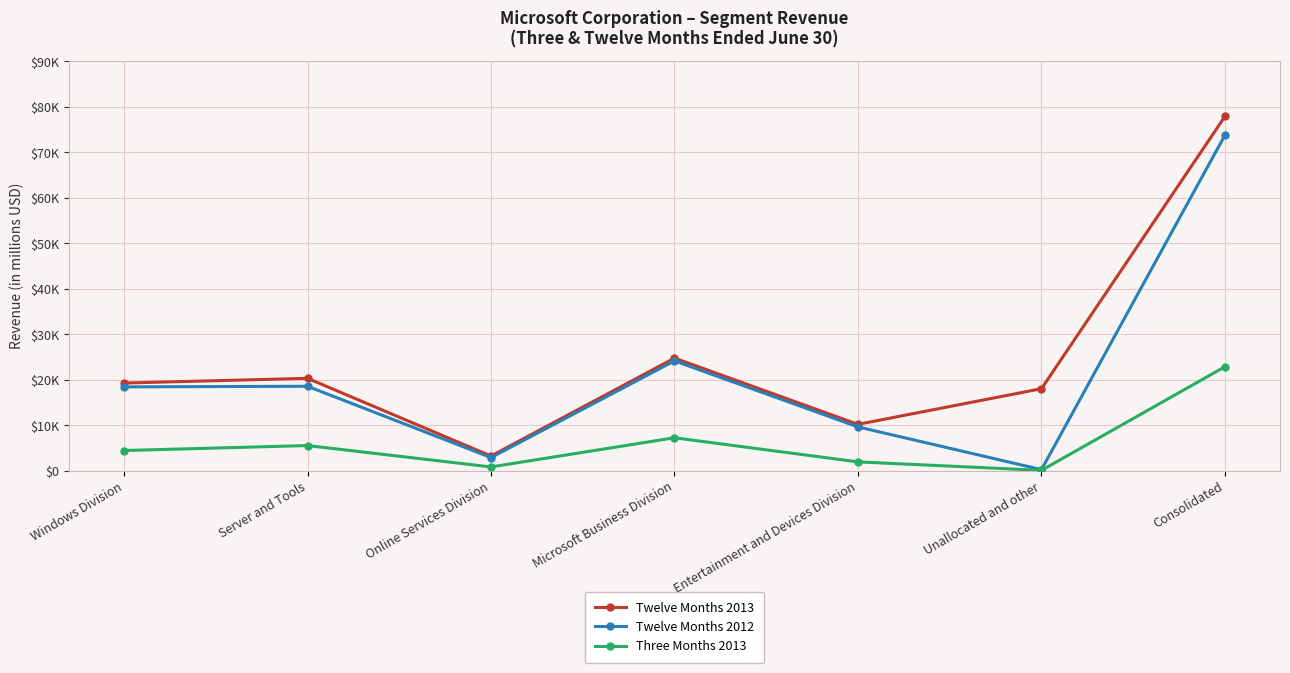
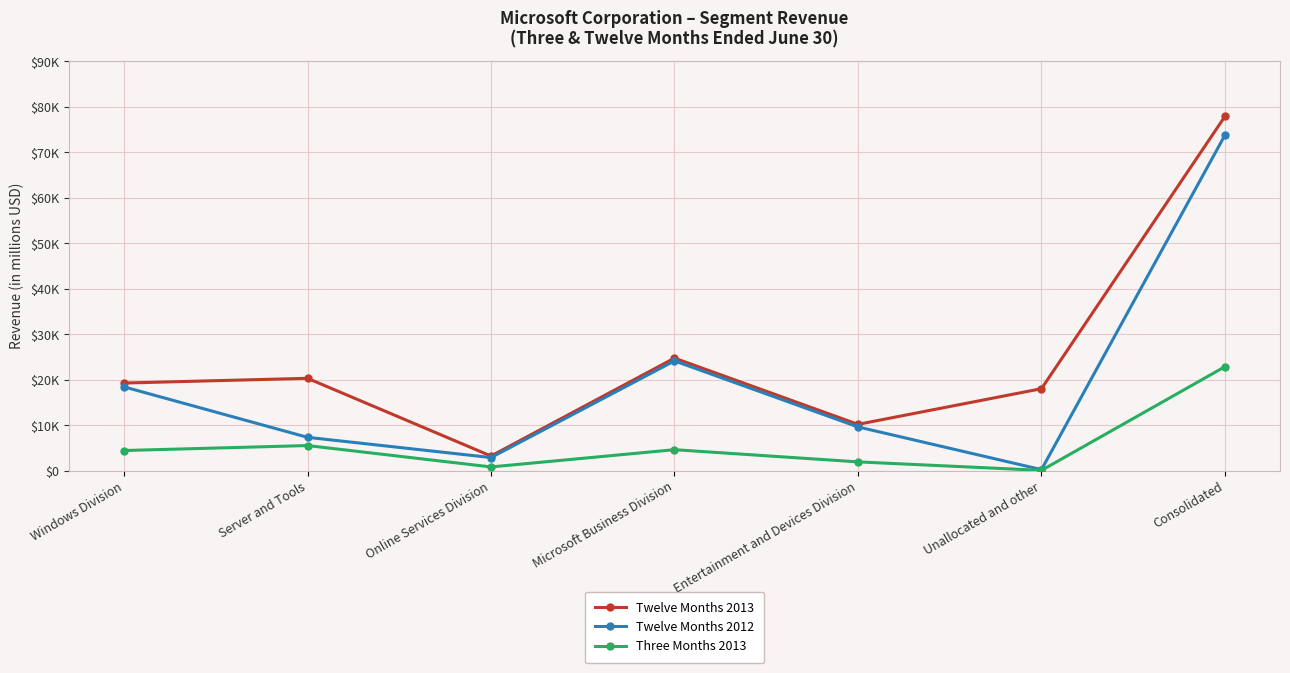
Twelve Months 2012, Server and Tools: $19000 -> $7000
Three Months 2013, Microsoft Business Division: $7000 -> $5000
